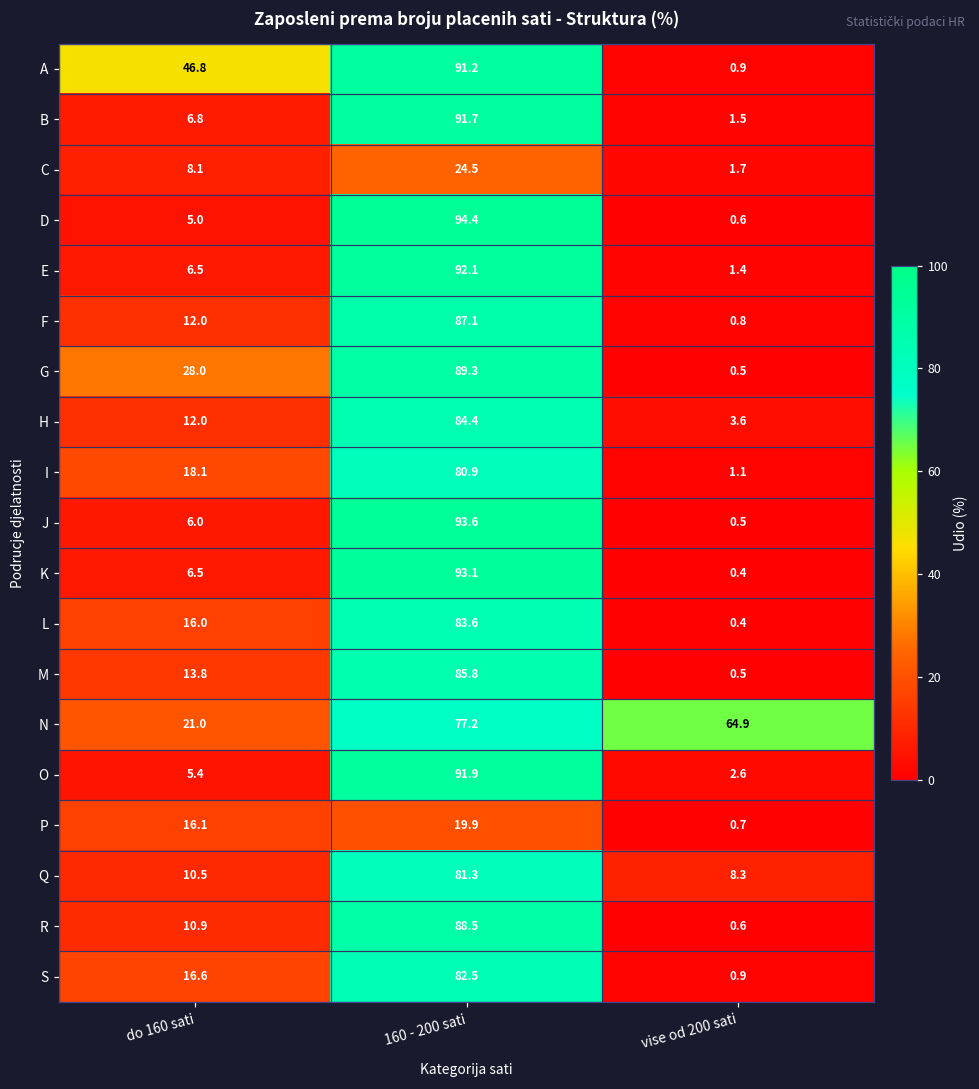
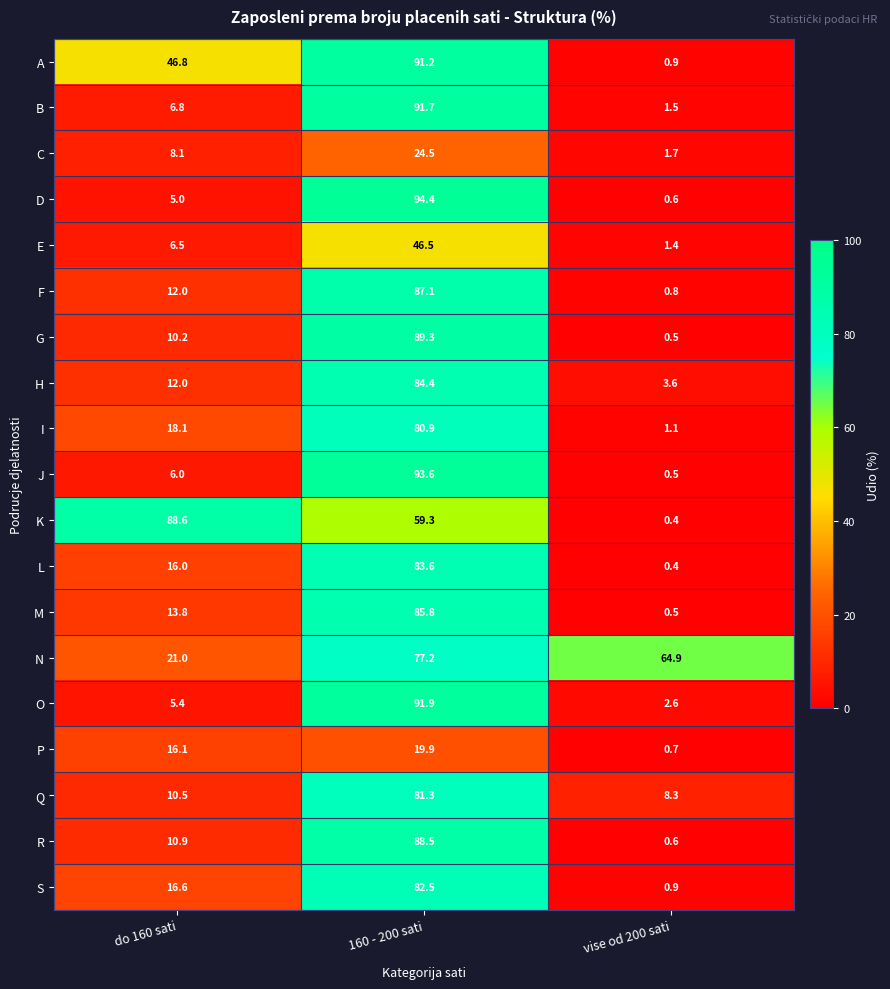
E, 160 - 200 sati: 92.1 -> 46.5
G, do 160 sati: 28.0 -> 10.2
K, do 160 sati: 6.5 -> 88.6
K, 160 - 200 sati: 93.1 -> 59.3
